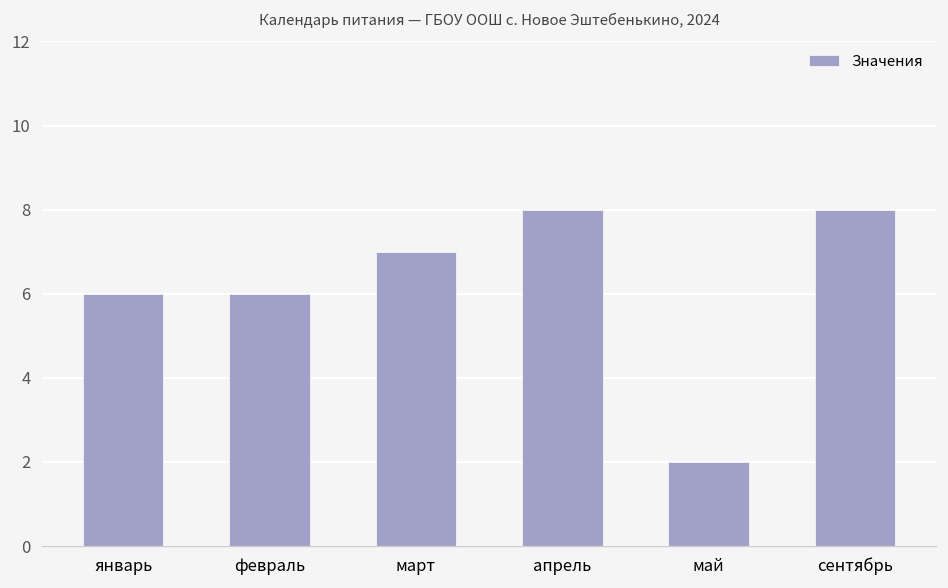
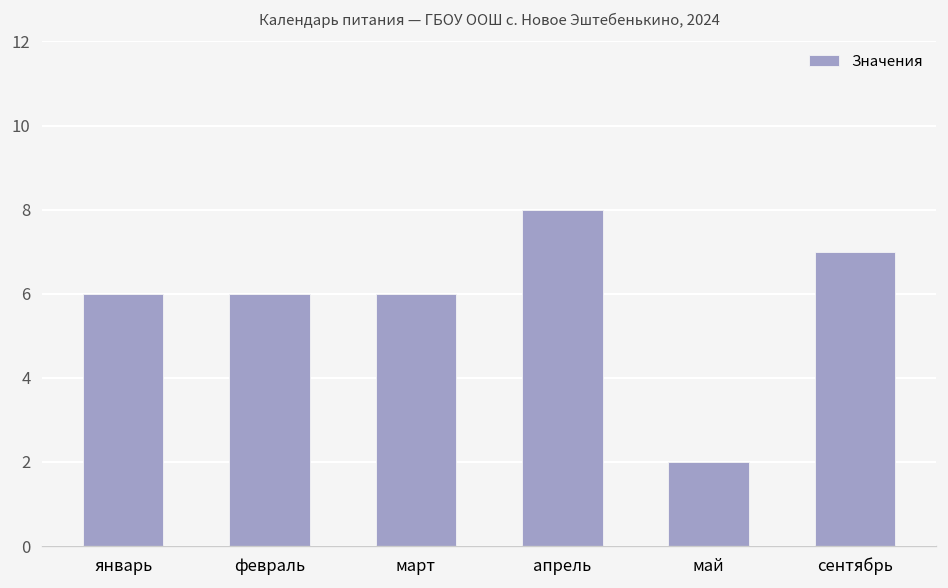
март: 7 -> 6
сентябрь: 8 -> 7
